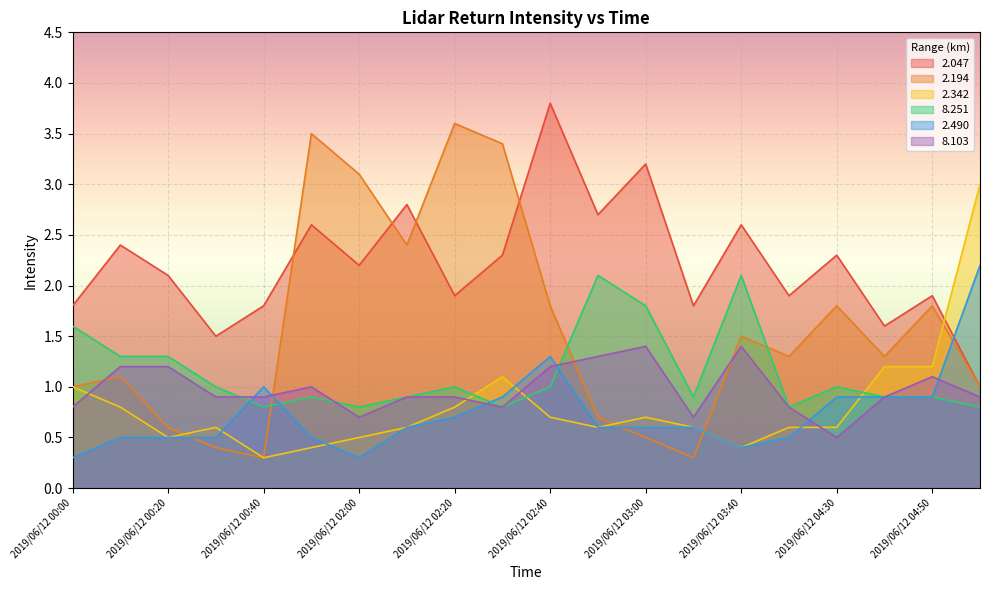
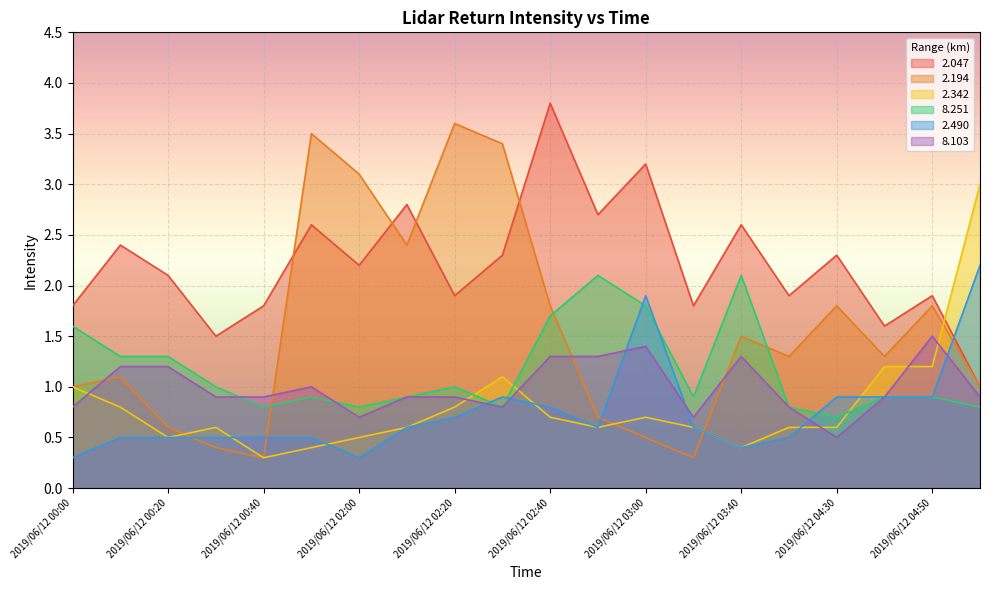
2.490, 2019/06/12 00:40: 1.0 -> 0.5
8.251, 2019/06/12 02:40: 1.0 -> 1.7
2.490, 2019/06/12 02:40: 1.3 -> 0.8
8.103, 2019/06/12 02:40: 1.2 -> 1.3
2.490, 2019/06/12 03:00: 0.6 -> 1.9
8.103, 2019/06/12 03:40: 1.4 -> 1.3
8.251, 2019/06/12 04:30: 1.0 -> 0.7
8.103, 2019/06/12 04:50: 1.1 -> 1.5
